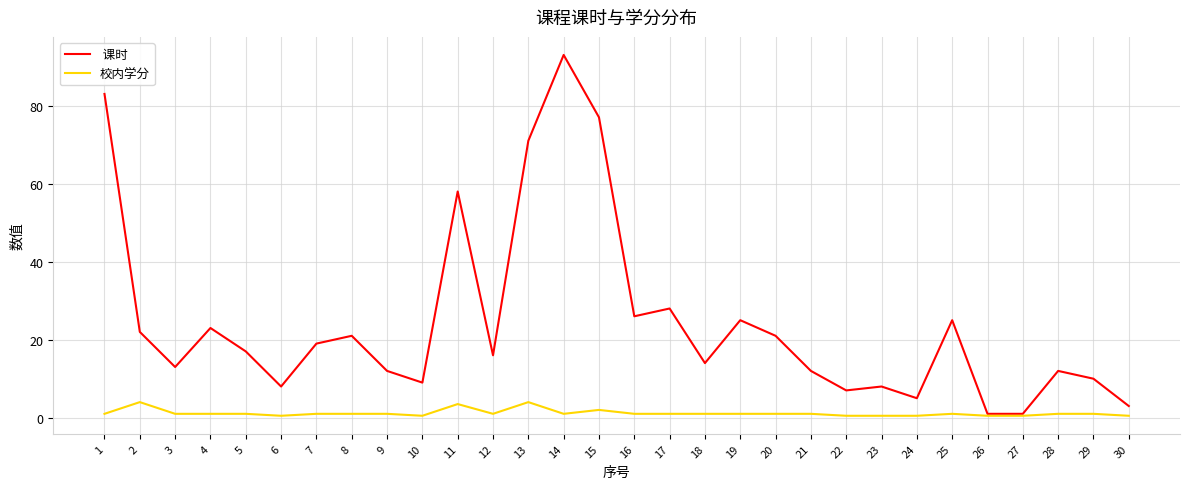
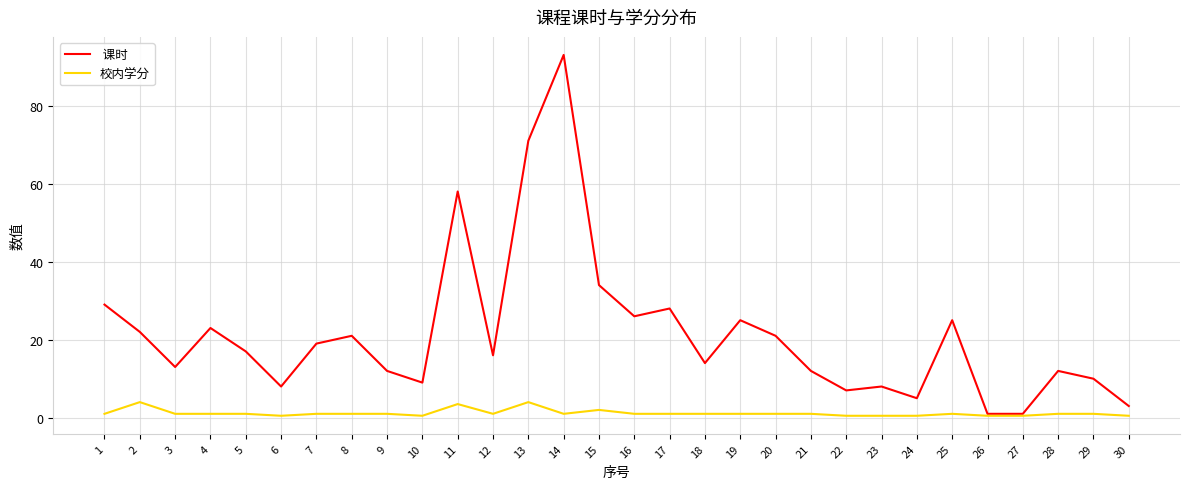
课时, 1: 83 -> 29
课时, 15: 77 -> 34
